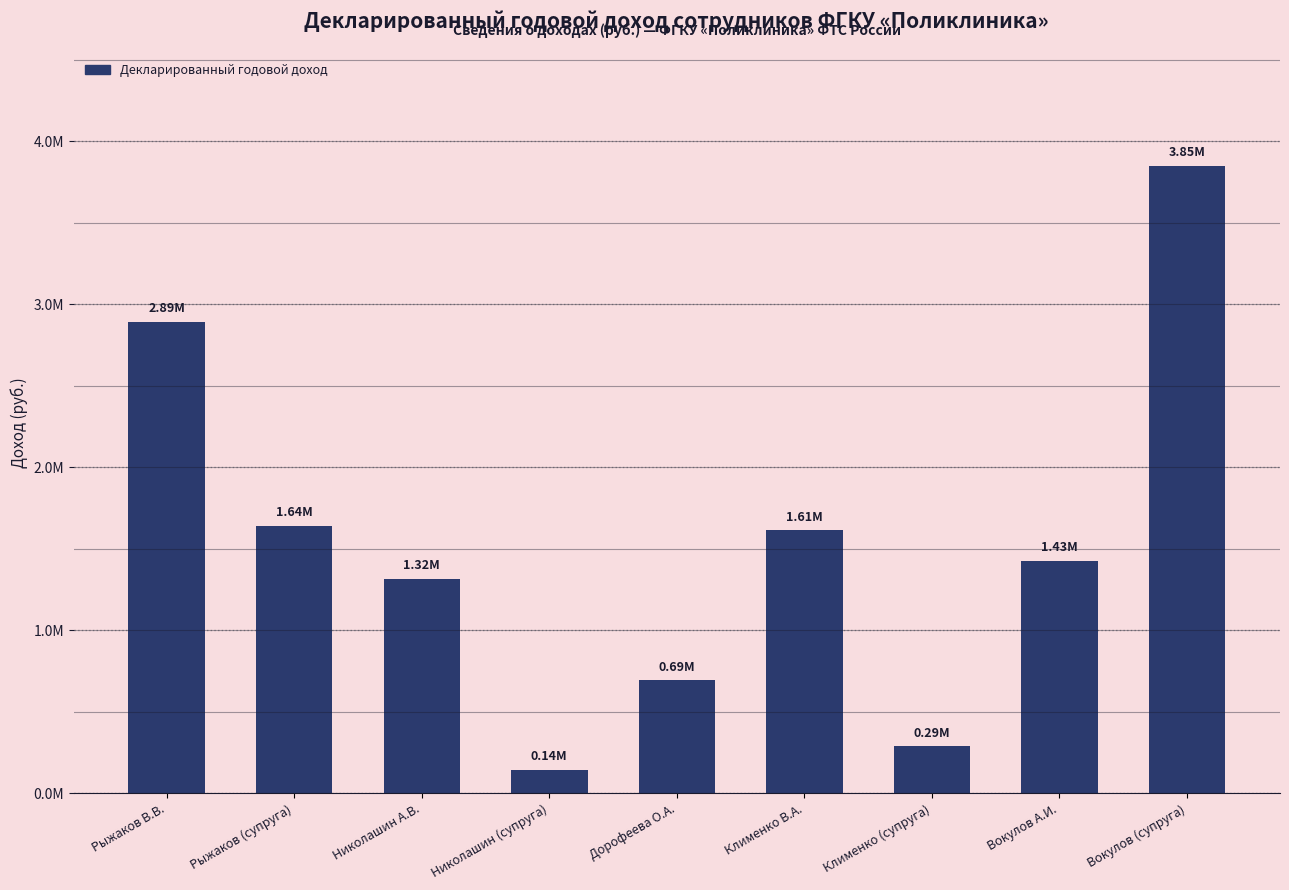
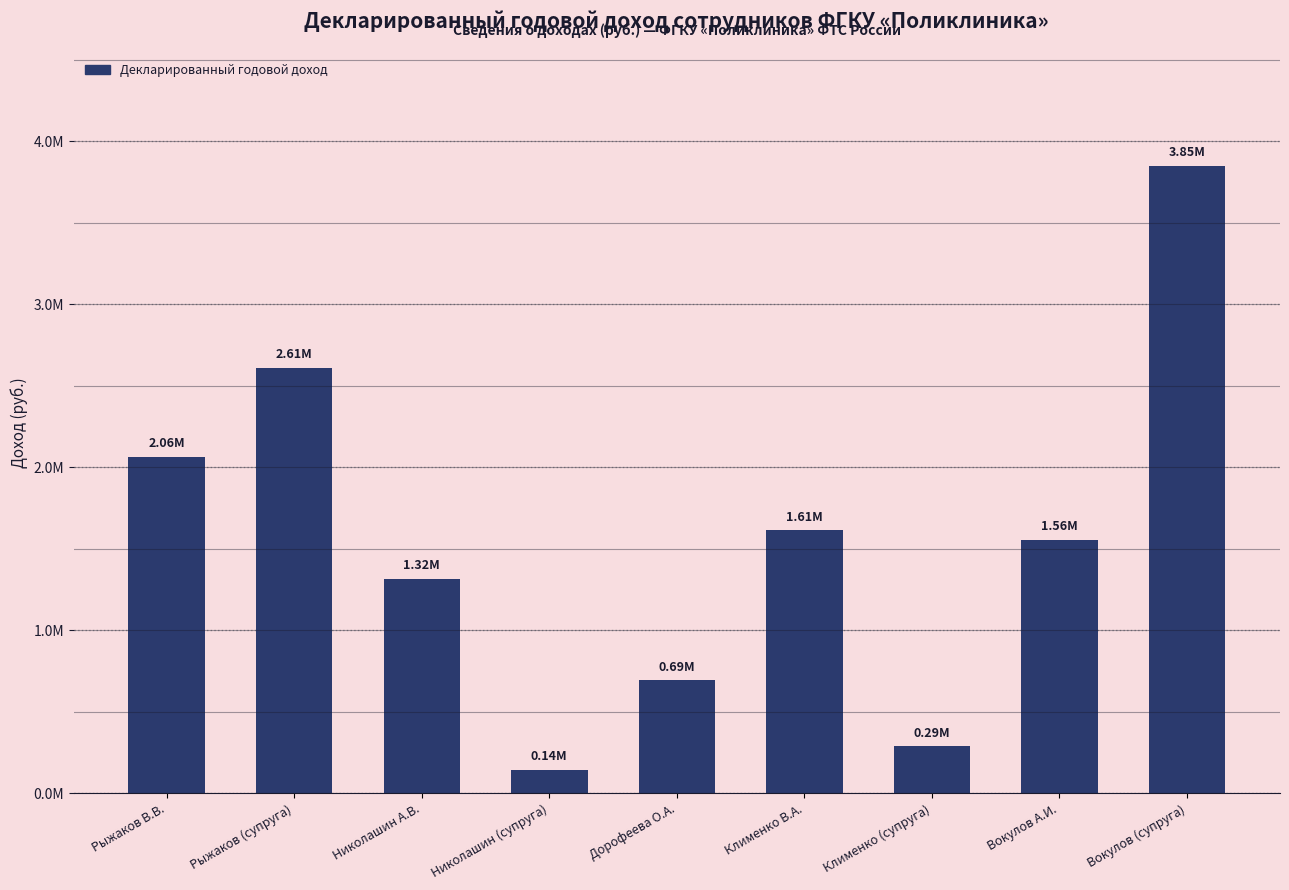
Рыжаков В.В.: 2.89M -> 2.06M
Рыжаков (супруга): 1.64M -> 2.61M
Вокулов А.И.: 1.43M -> 1.56M
